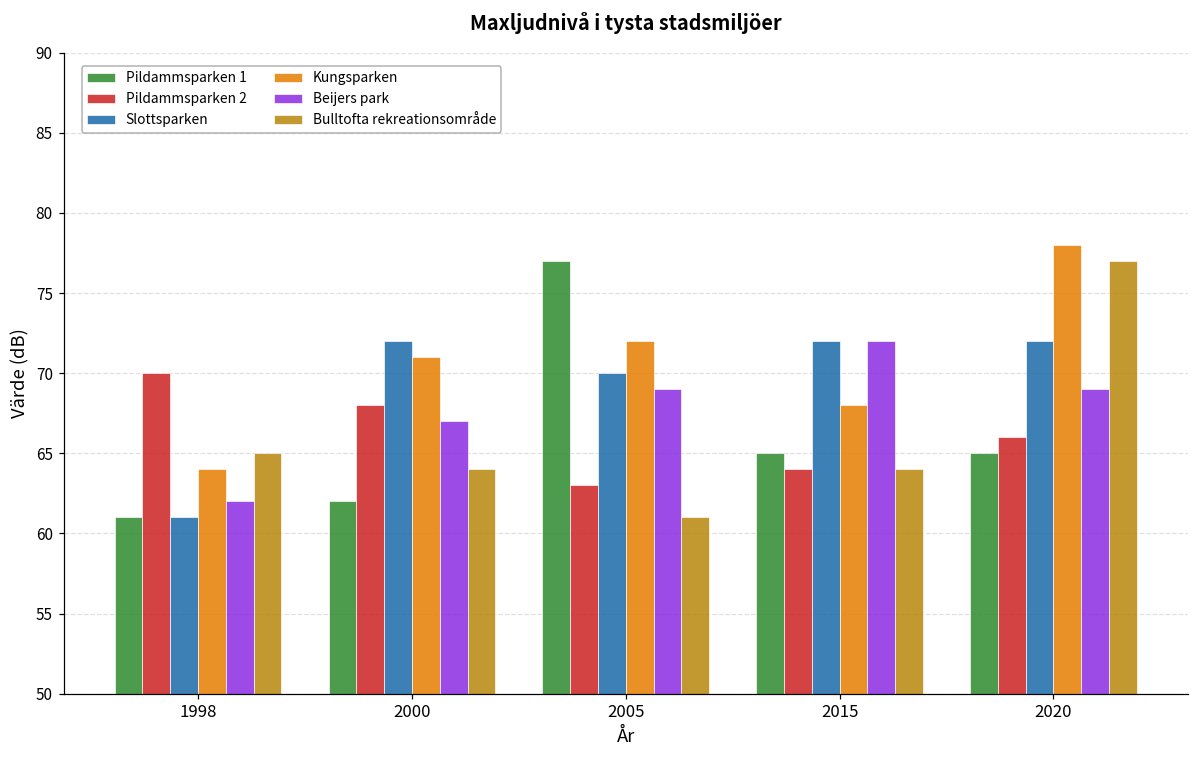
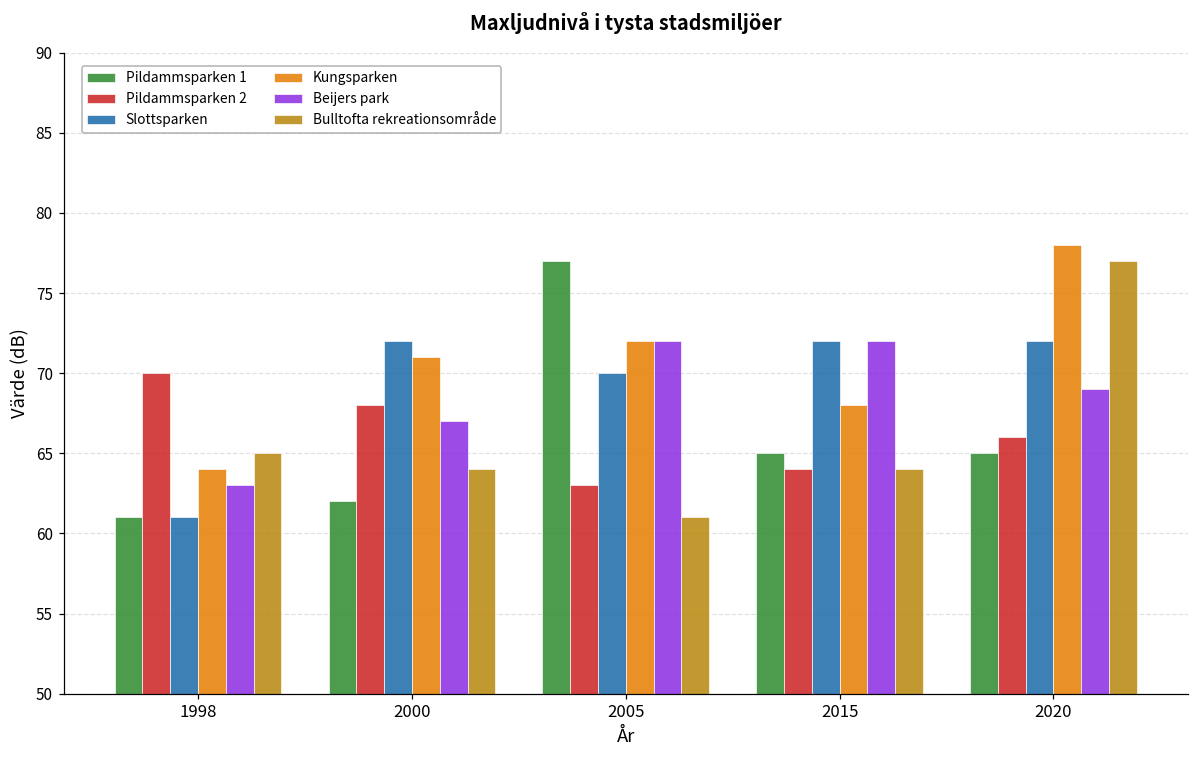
Beijers park, 1998: 62 -> 63
Beijers park, 2005: 69 -> 72
